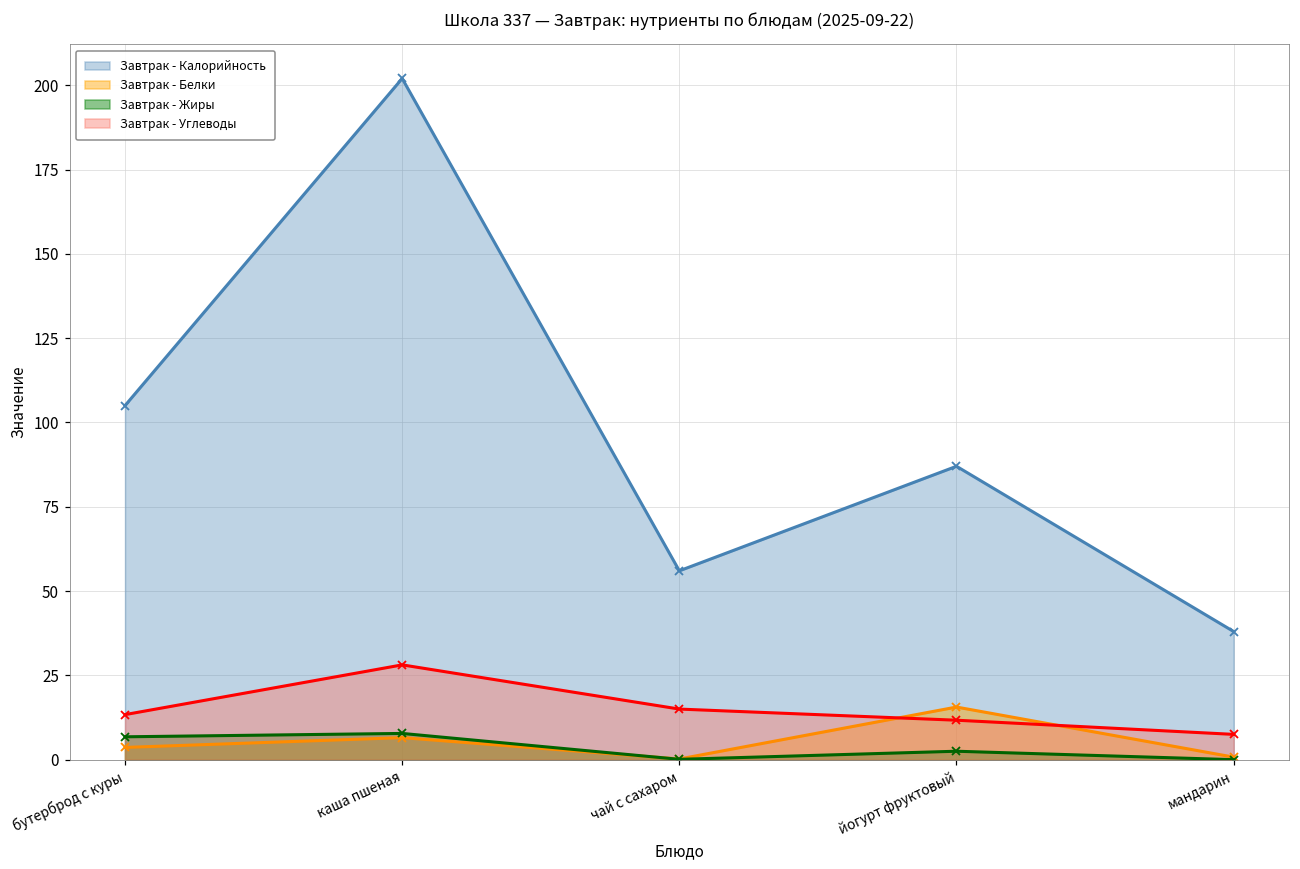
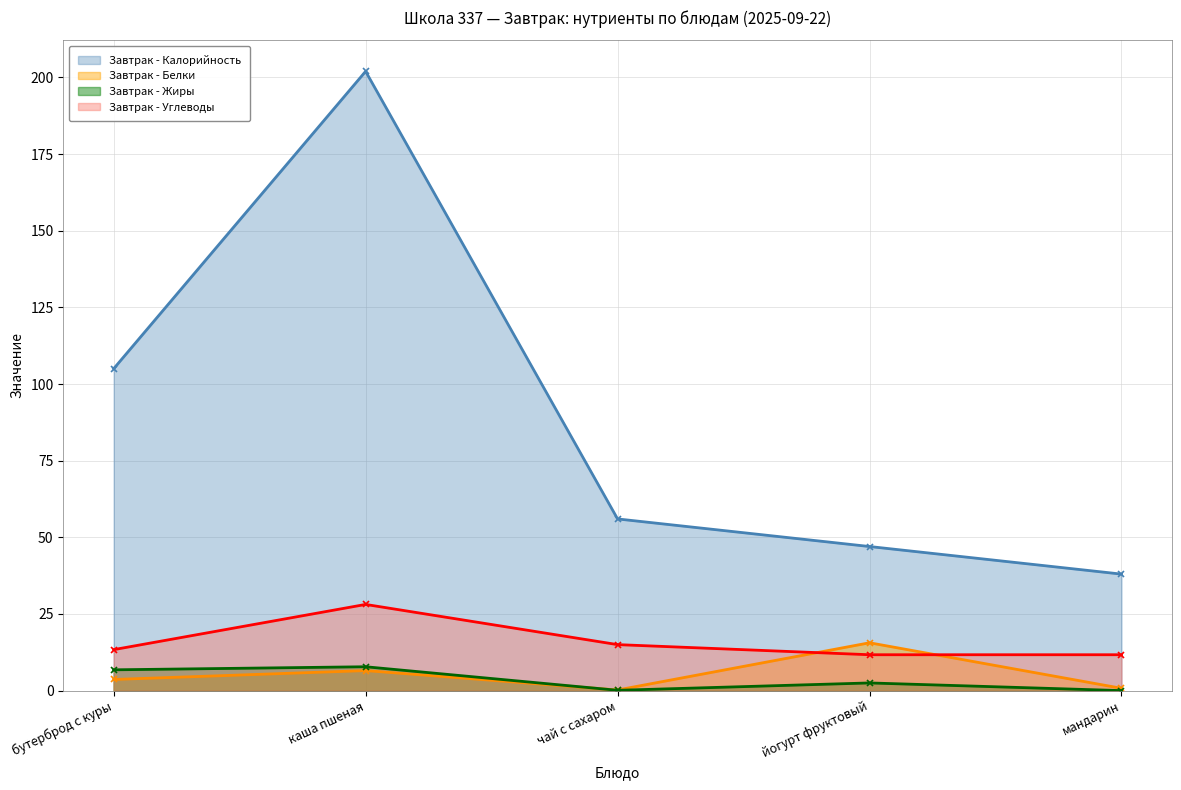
Завтрак - Калорийность, йогурт фруктовый: 87 -> 47
Завтрак - Углеводы, мандарин: 8 -> 12
